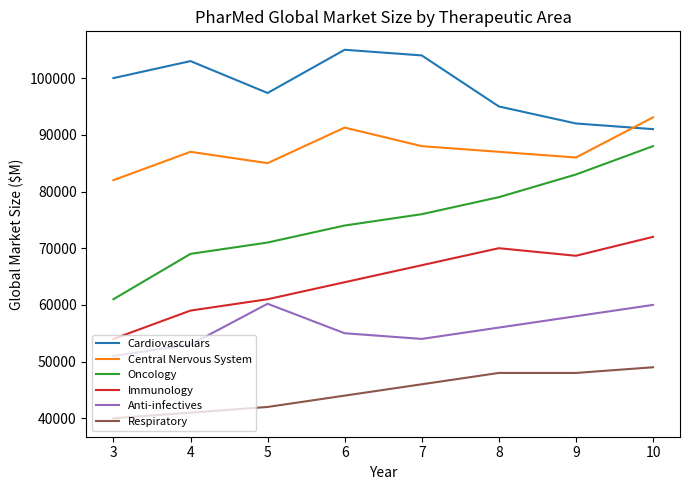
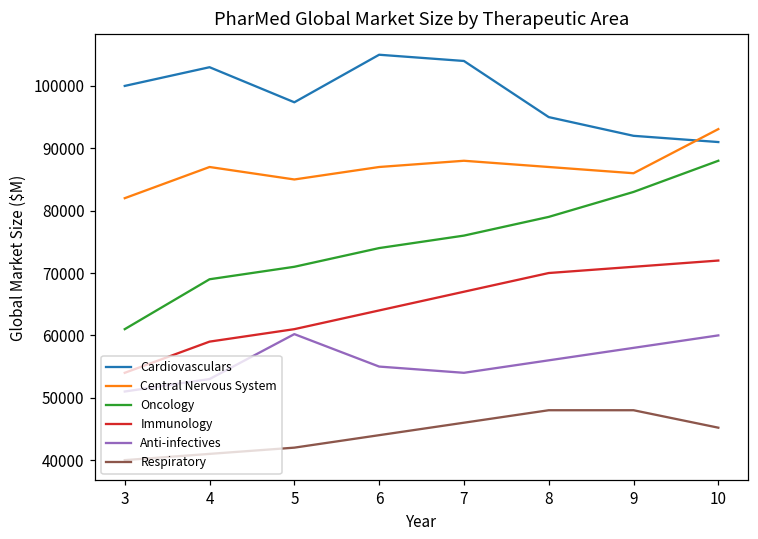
Central Nervous System, 6: 91000 -> 87000
Immunology, 9: 69000 -> 71000
Respiratory, 10: 49000 -> 45000
